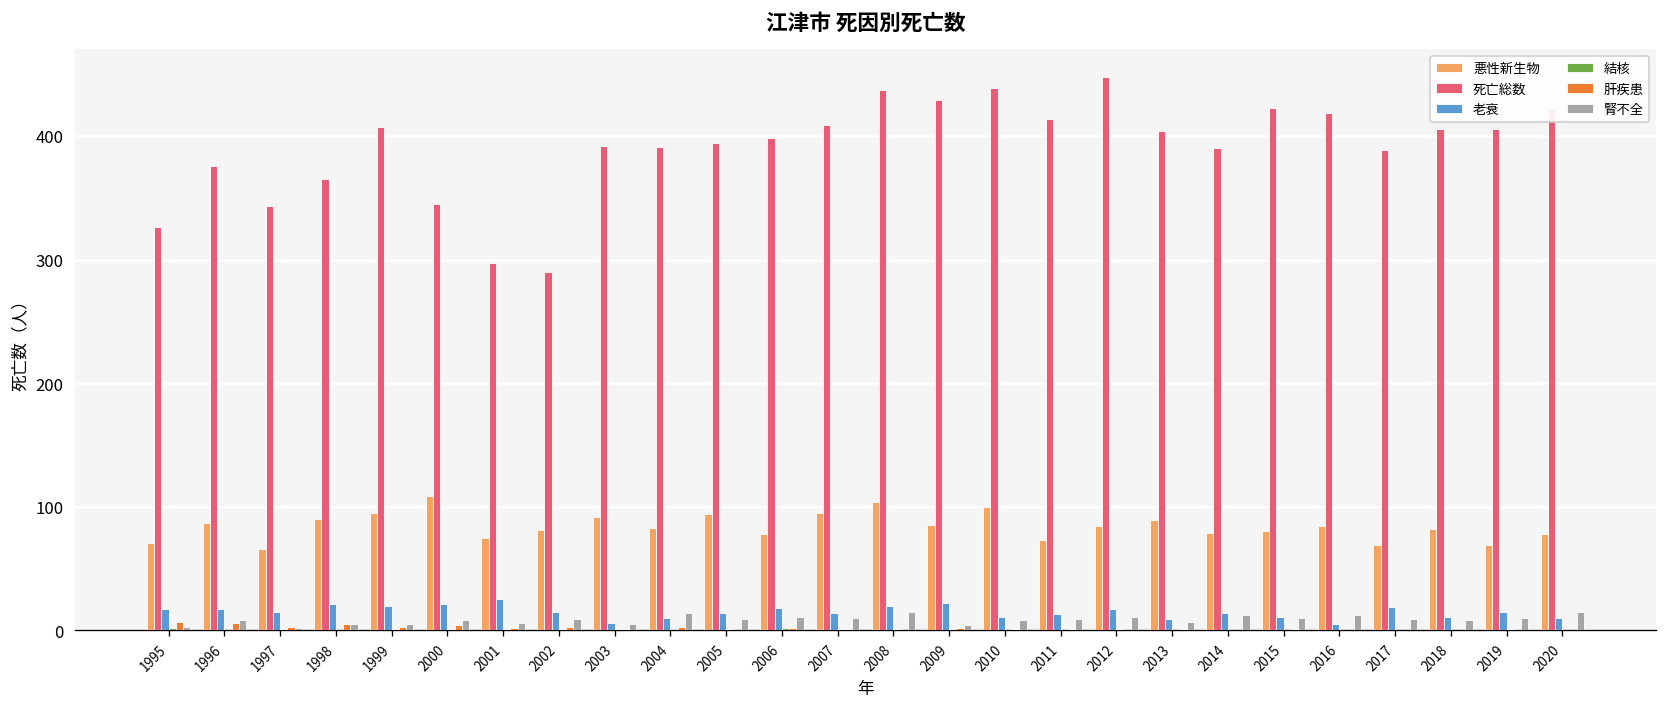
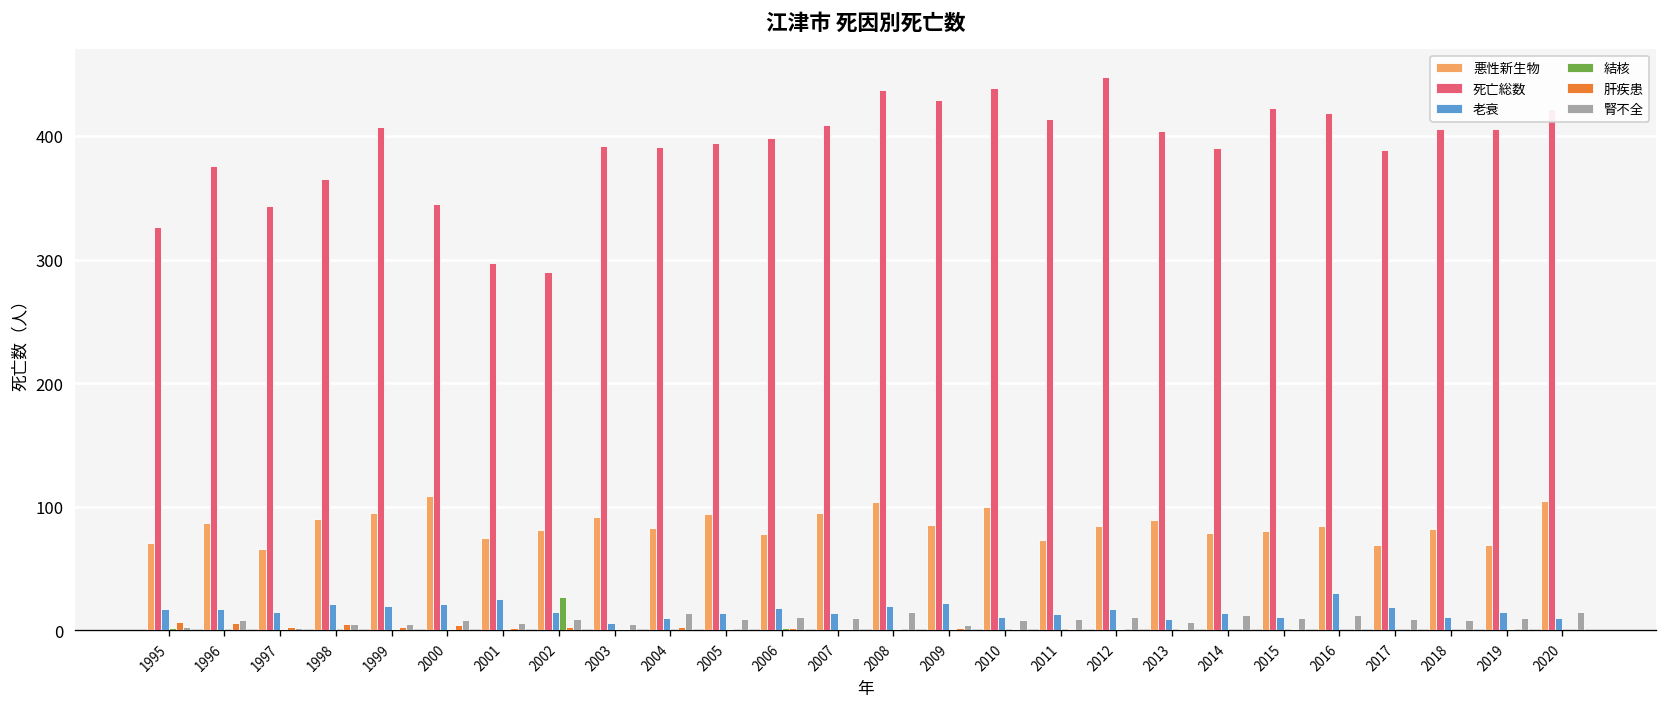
結核, 2002: 1 -> 27
老衰, 2016: 5 -> 30
悪性新生物, 2020: 78 -> 105
